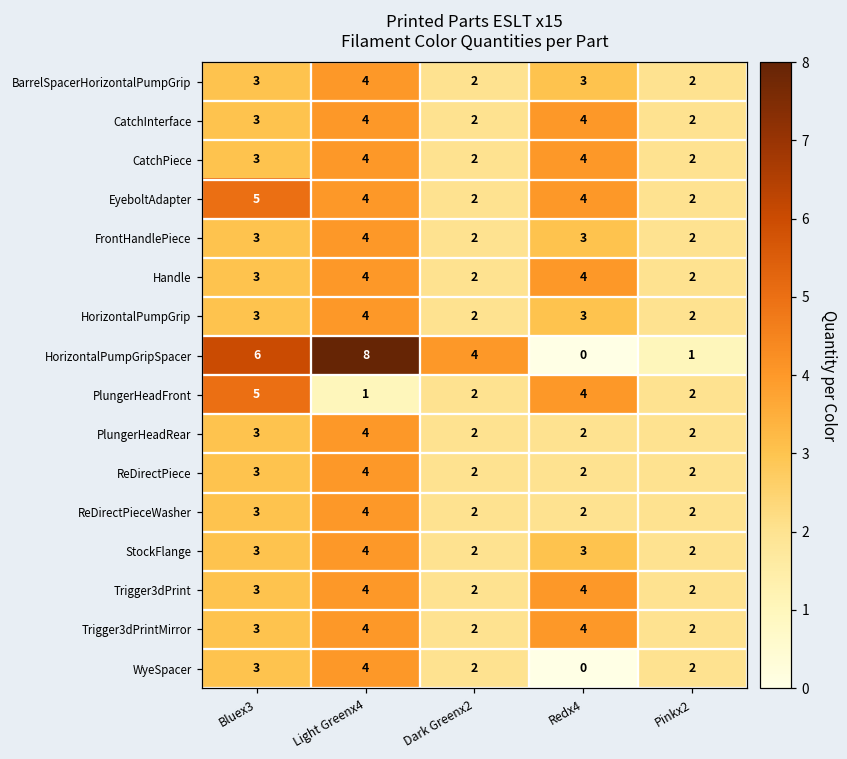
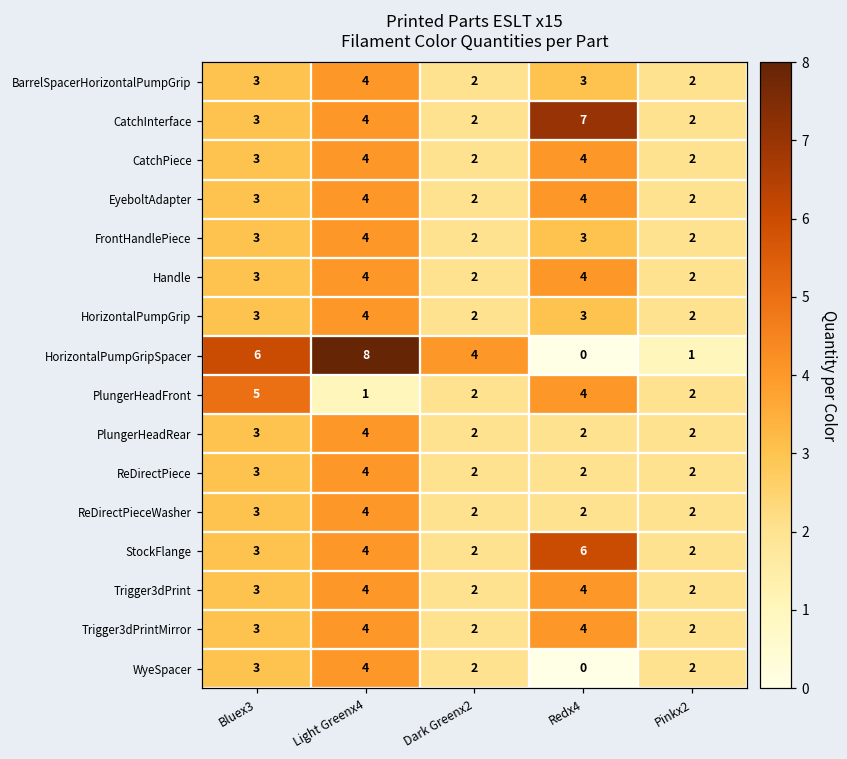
CatchInterface, Redx4: 4 -> 7
EyeboltAdapter, Bluex3: 5 -> 3
StockFlange, Redx4: 3 -> 6
